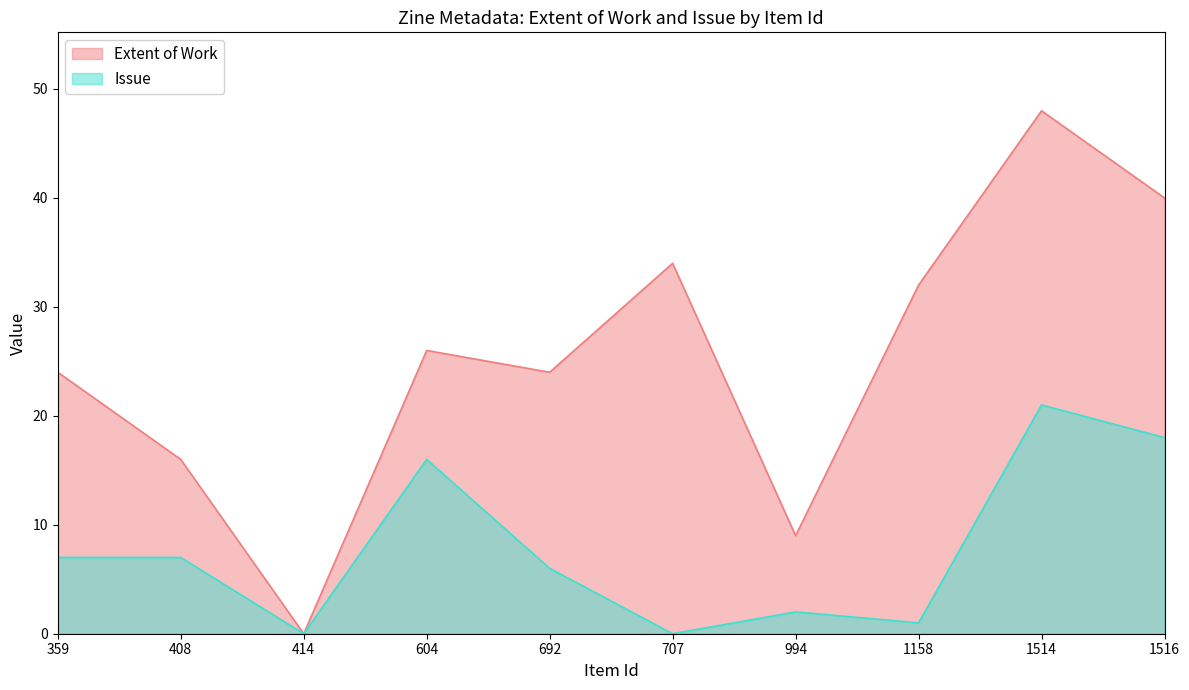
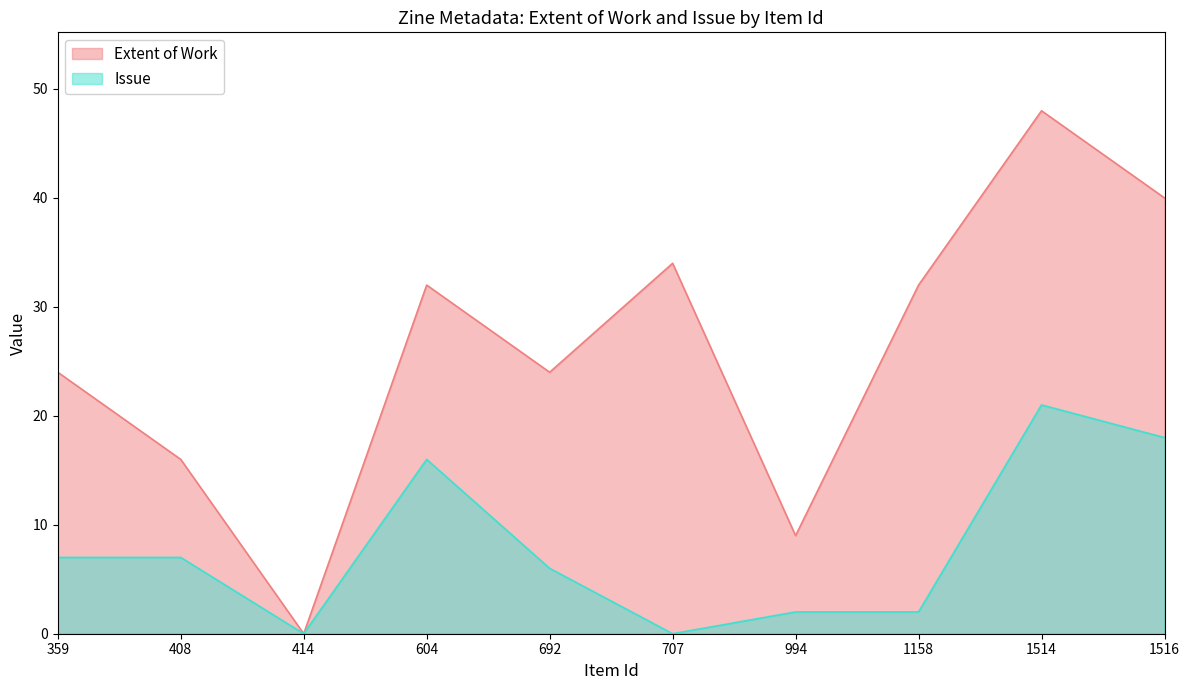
Extent of Work, 604: 26 -> 32
Issue, 1158: 1 -> 2
